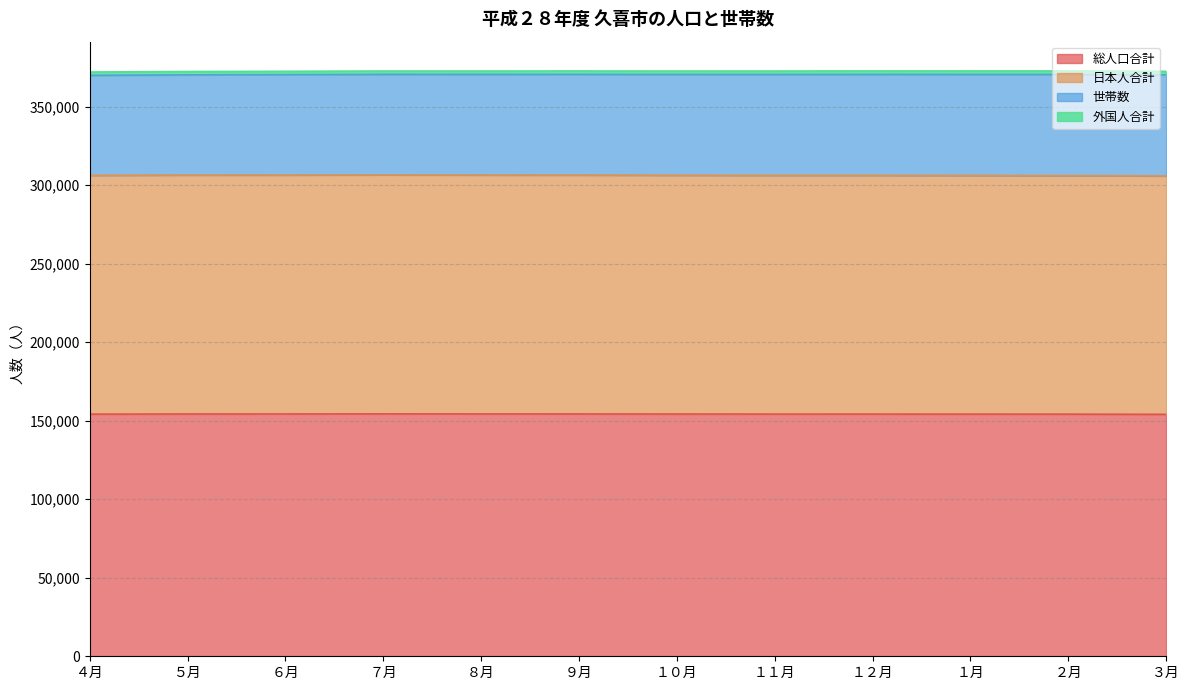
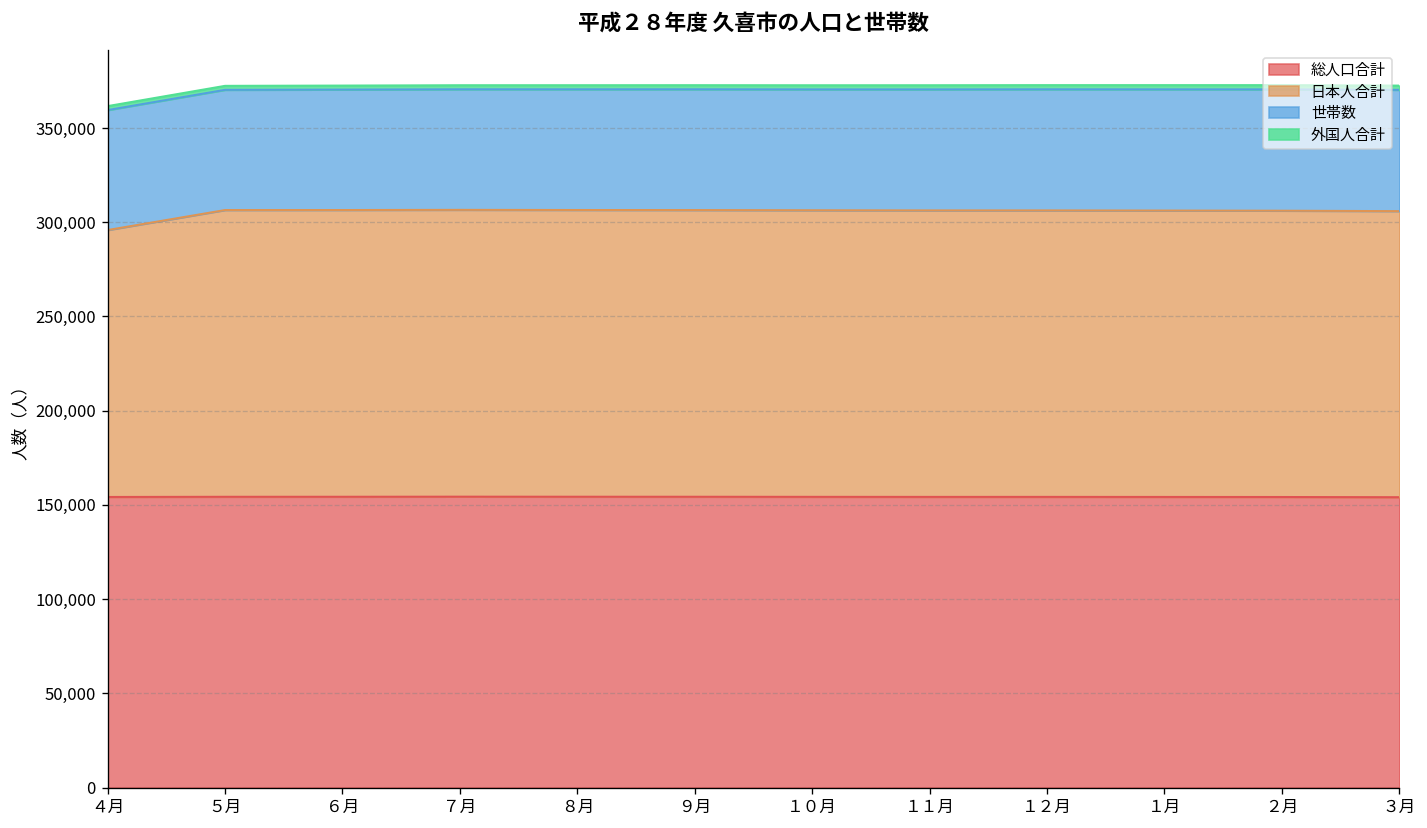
日本人合計, ４月: 152,000 -> 142,000
